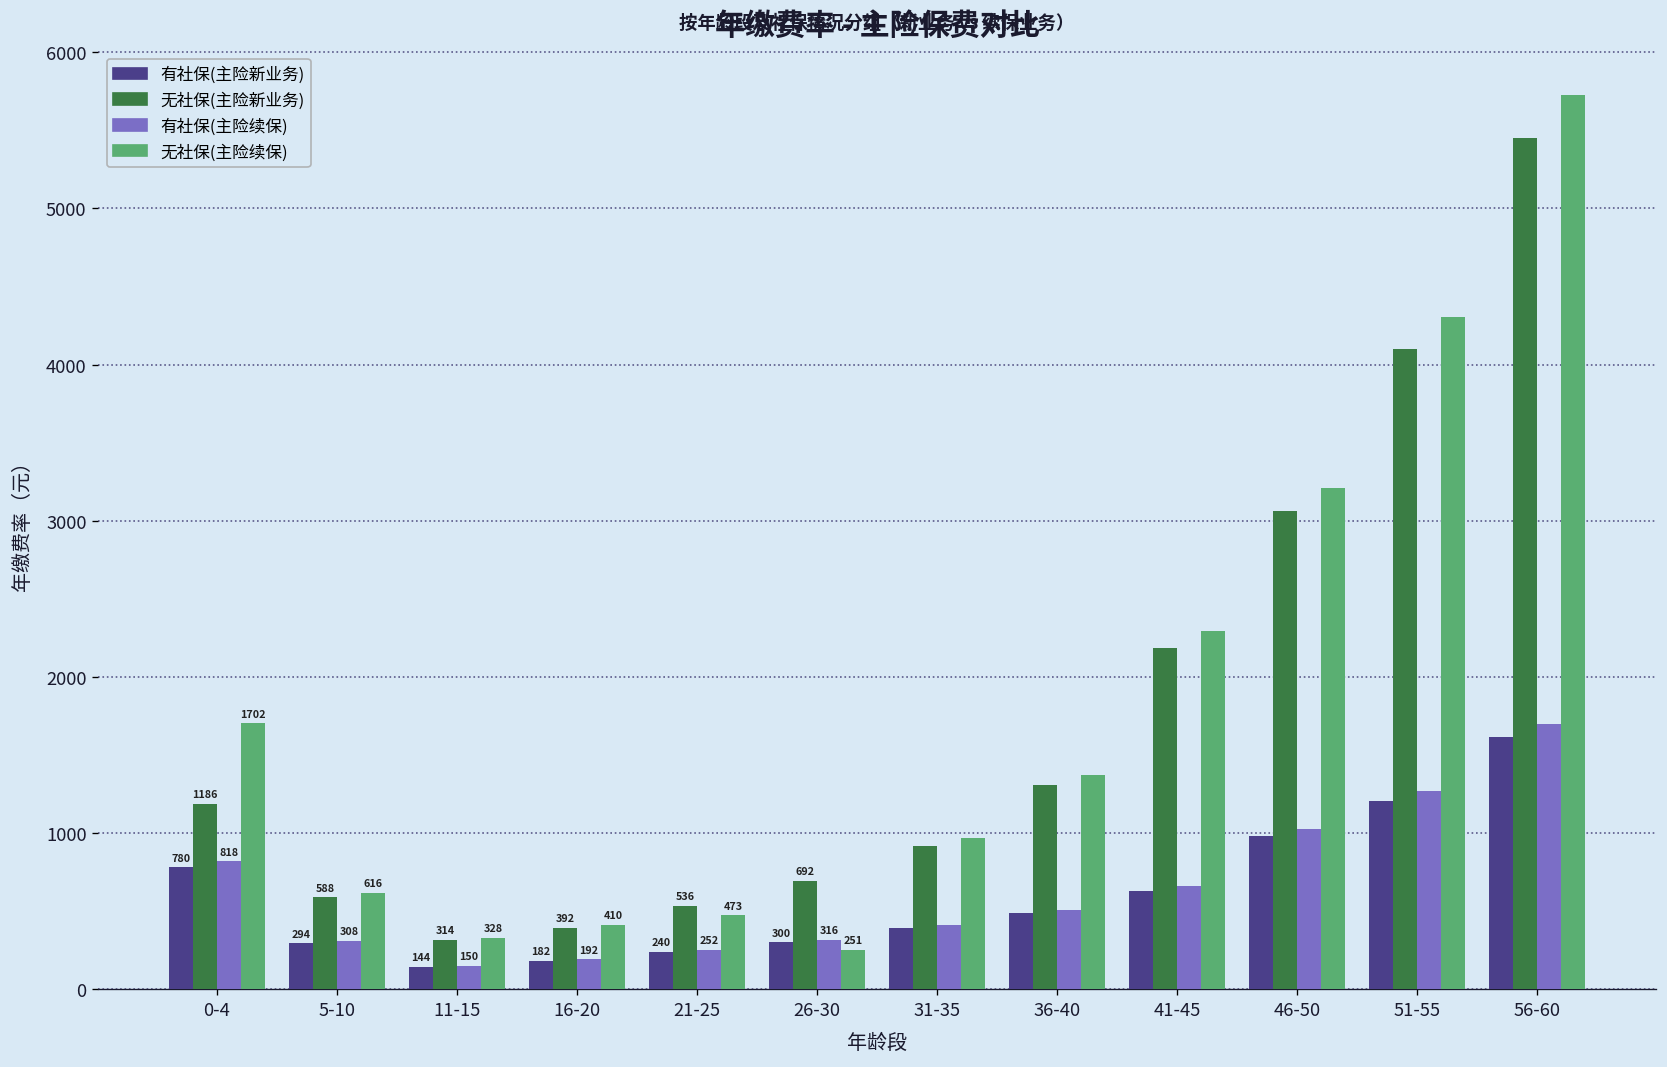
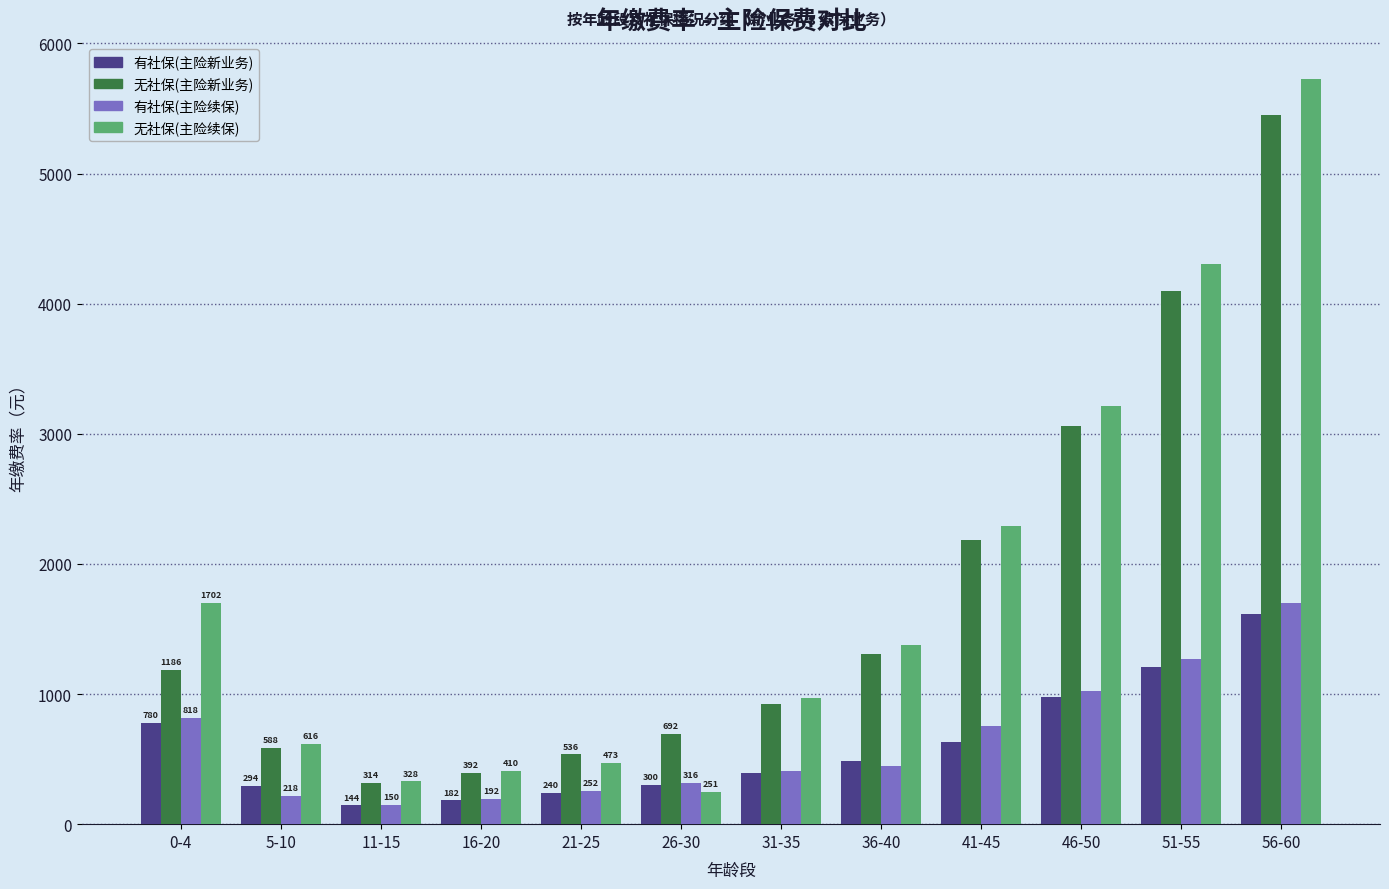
有社保(主险续保), 5-10: 308 -> 218
有社保(主险续保), 36-40: 510 -> 450
有社保(主险续保), 41-45: 660 -> 750
